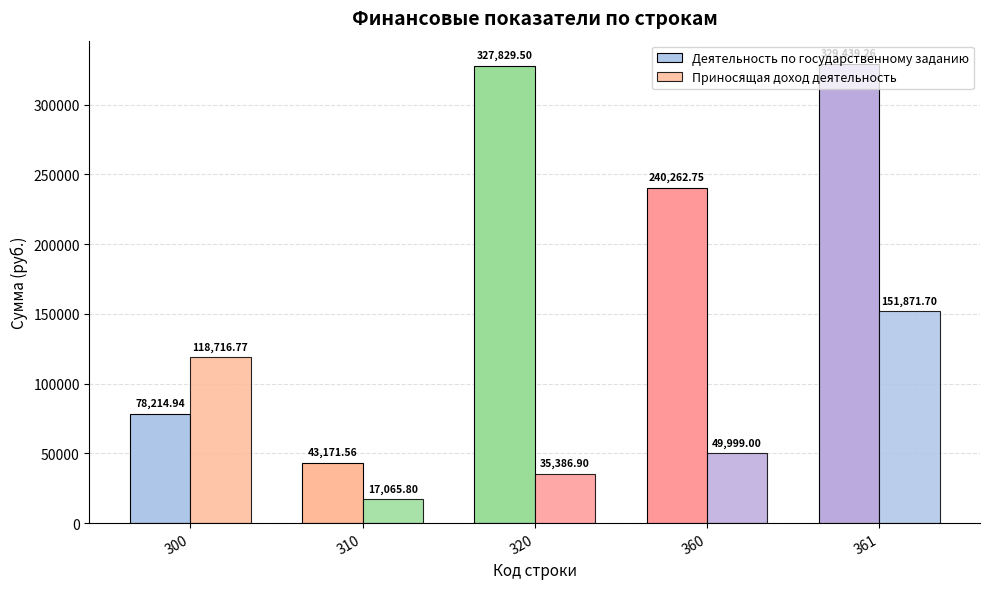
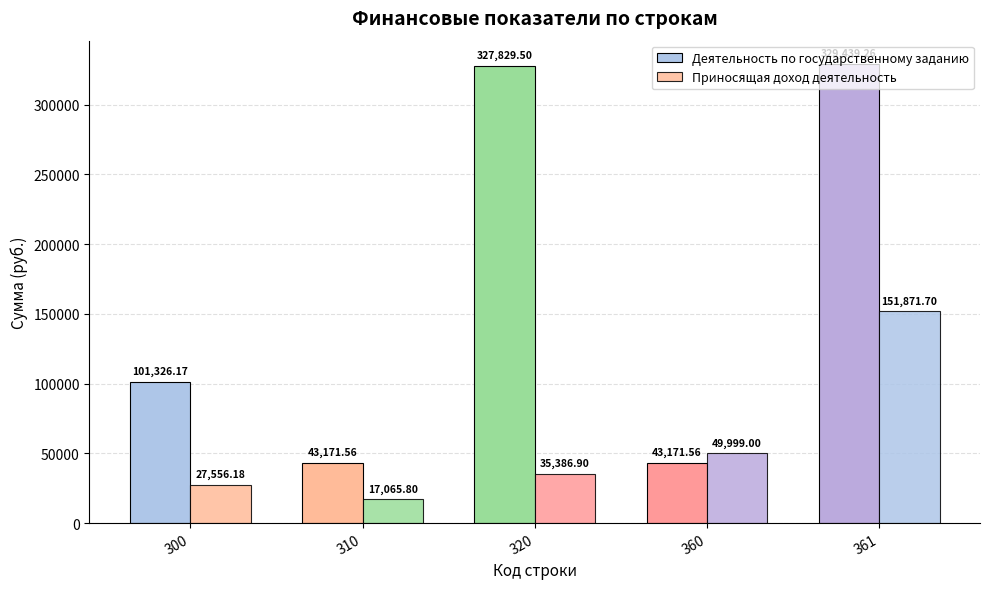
Деятельность по государственному заданию, 300: 78,214.94 -> 101,326.17
Приносящая доход деятельность, 300: 118,716.77 -> 27,556.18
Деятельность по государственному заданию, 360: 240,262.75 -> 43,171.56
